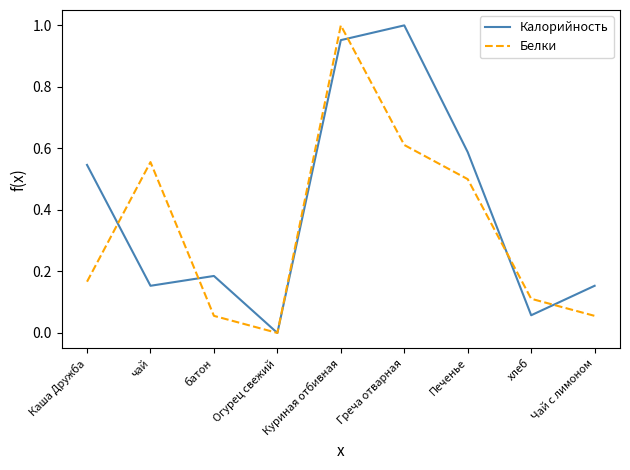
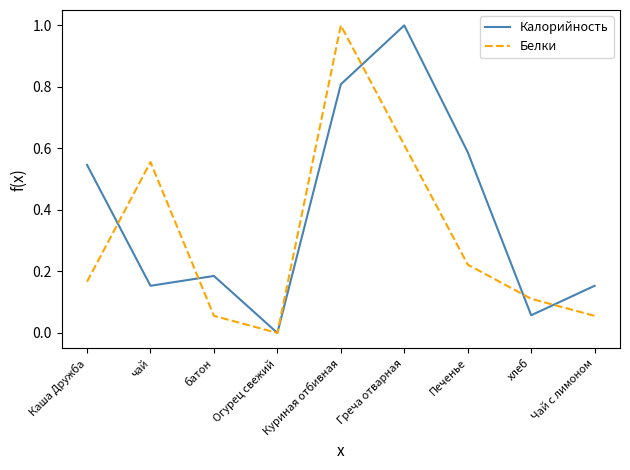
Калорийность, Куриная отбивная: 0.95 -> 0.81
Белки, Печенье: 0.50 -> 0.22
